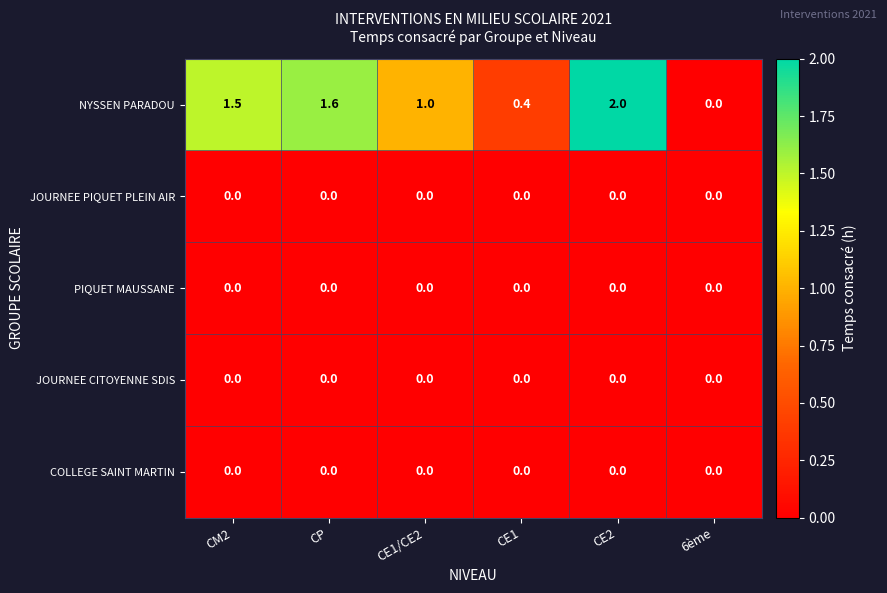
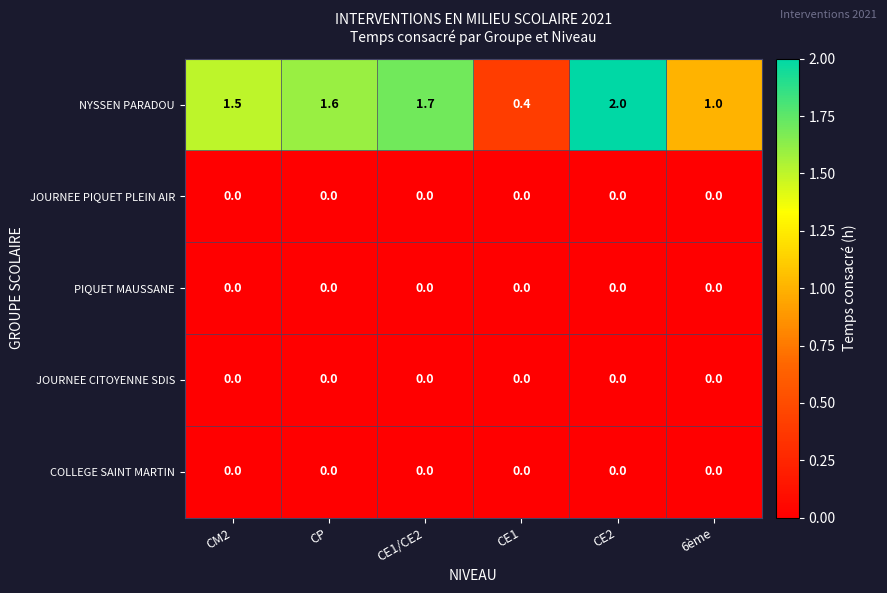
NYSSEN PARADOU, CE1/CE2: 1.0 -> 1.7
NYSSEN PARADOU, 6ème: 0.0 -> 1.0
